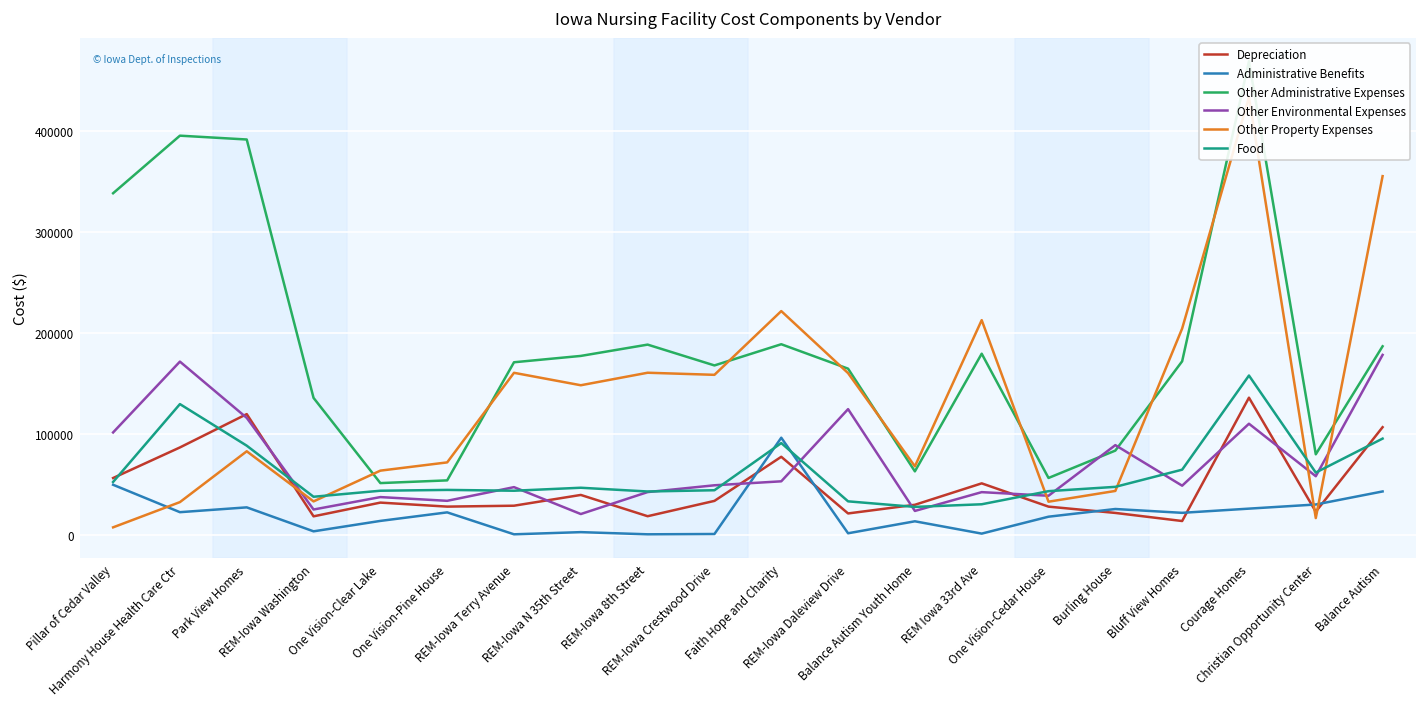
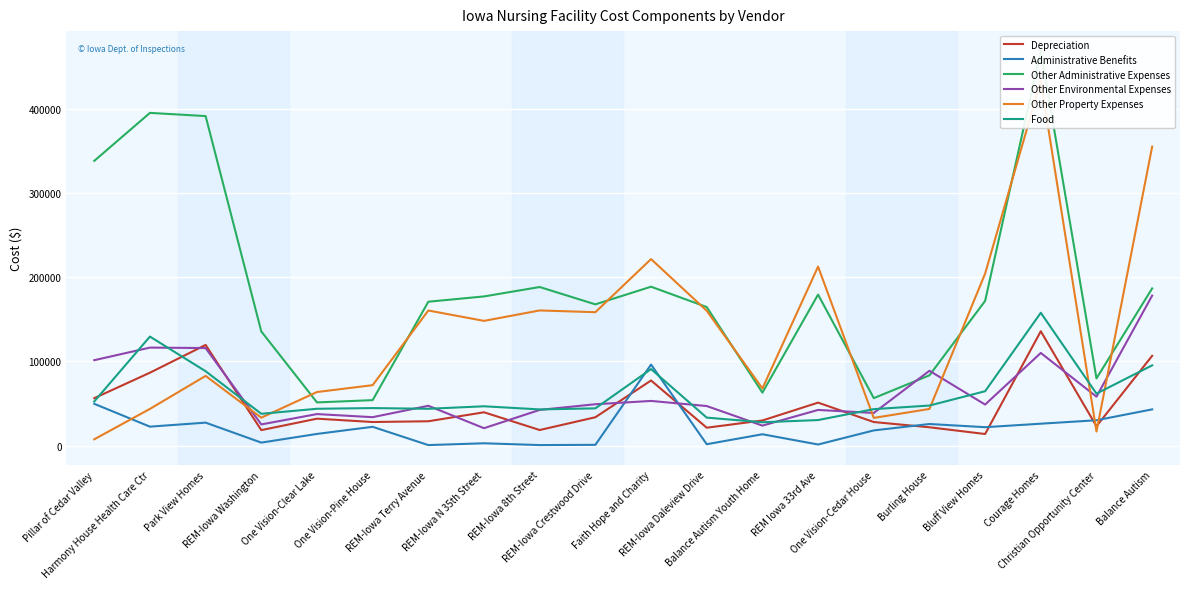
Other Environmental Expenses, Harmony House Health Care Ctr: 170000 -> 120000
Other Property Expenses, Harmony House Health Care Ctr: 30000 -> 40000
Other Environmental Expenses, REM-Iowa Daleview Drive: 120000 -> 50000
